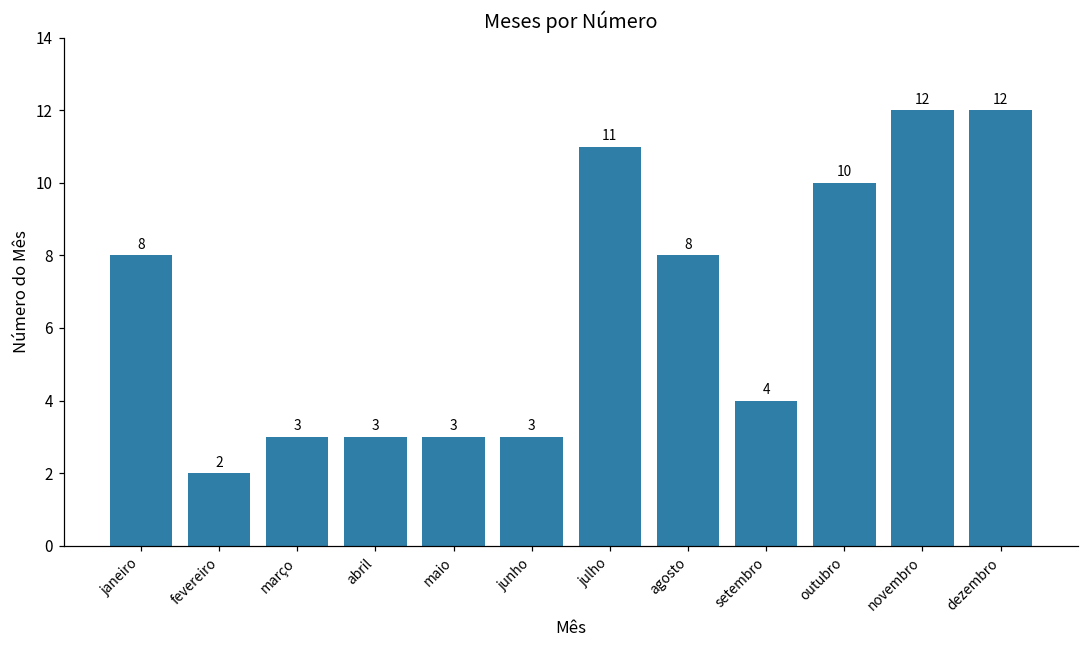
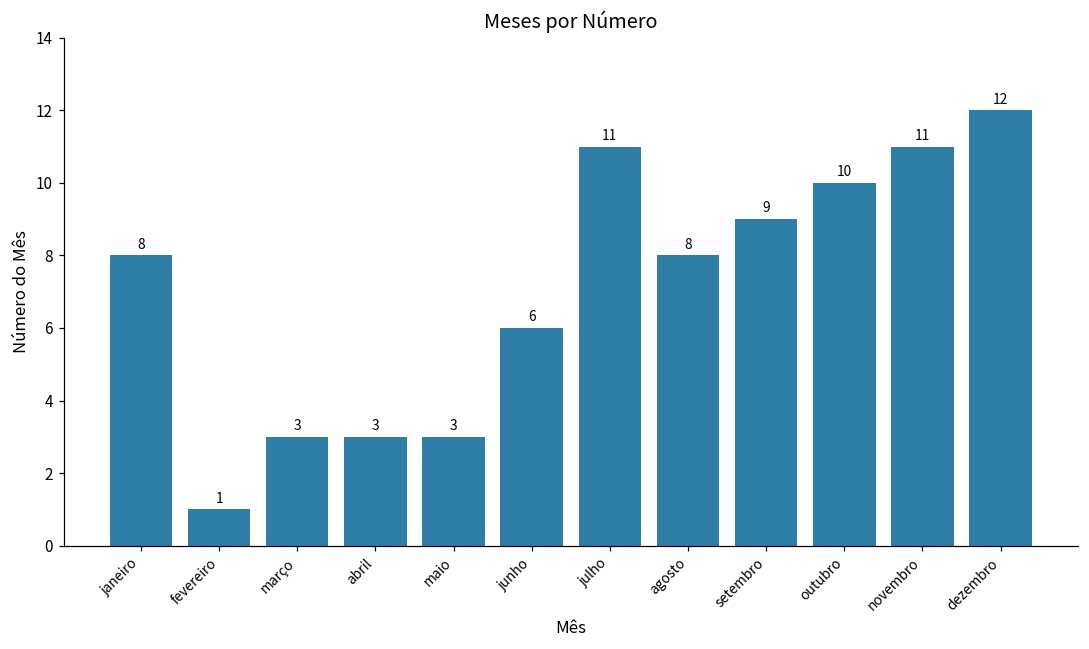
fevereiro: 2 -> 1
junho: 3 -> 6
setembro: 4 -> 9
novembro: 12 -> 11
